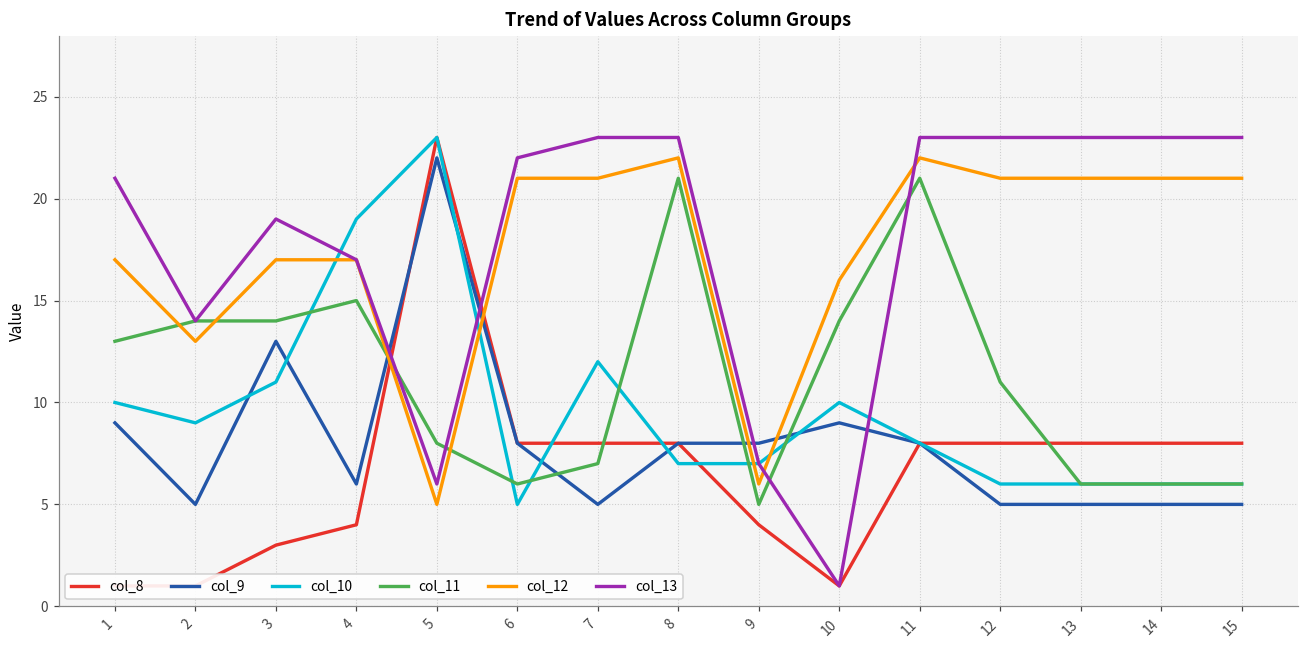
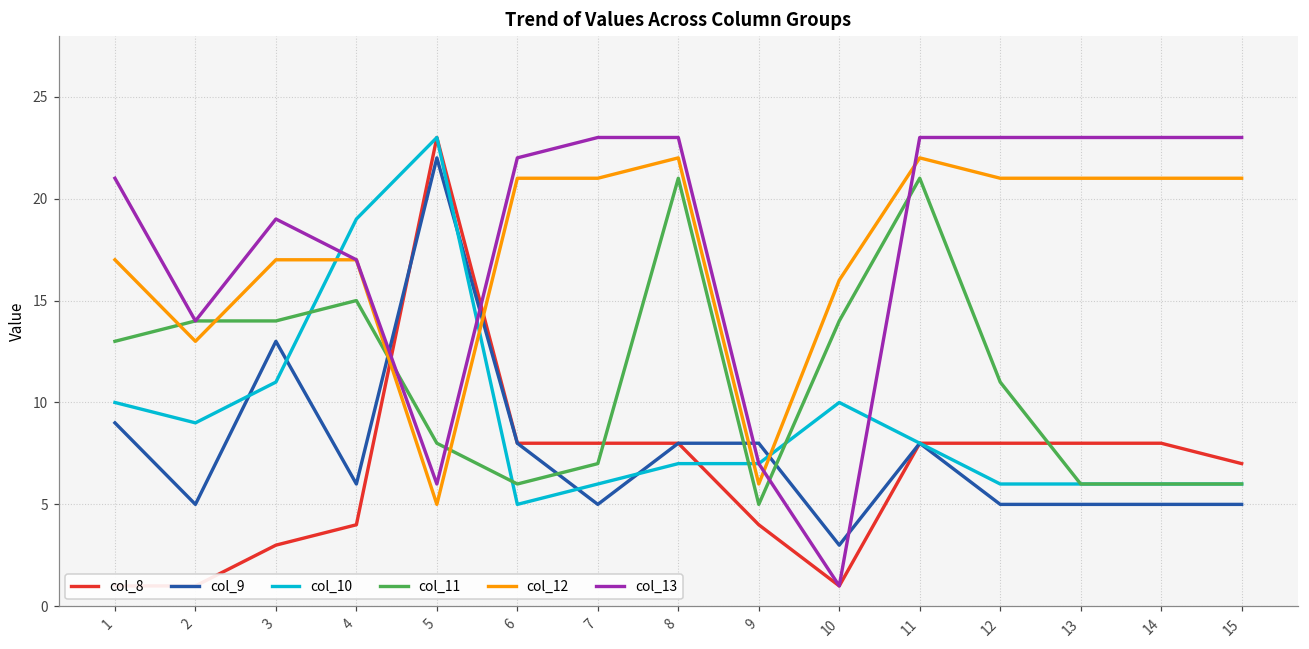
col_10, 7: 12 -> 6
col_9, 10: 9 -> 3
col_8, 15: 8 -> 7
